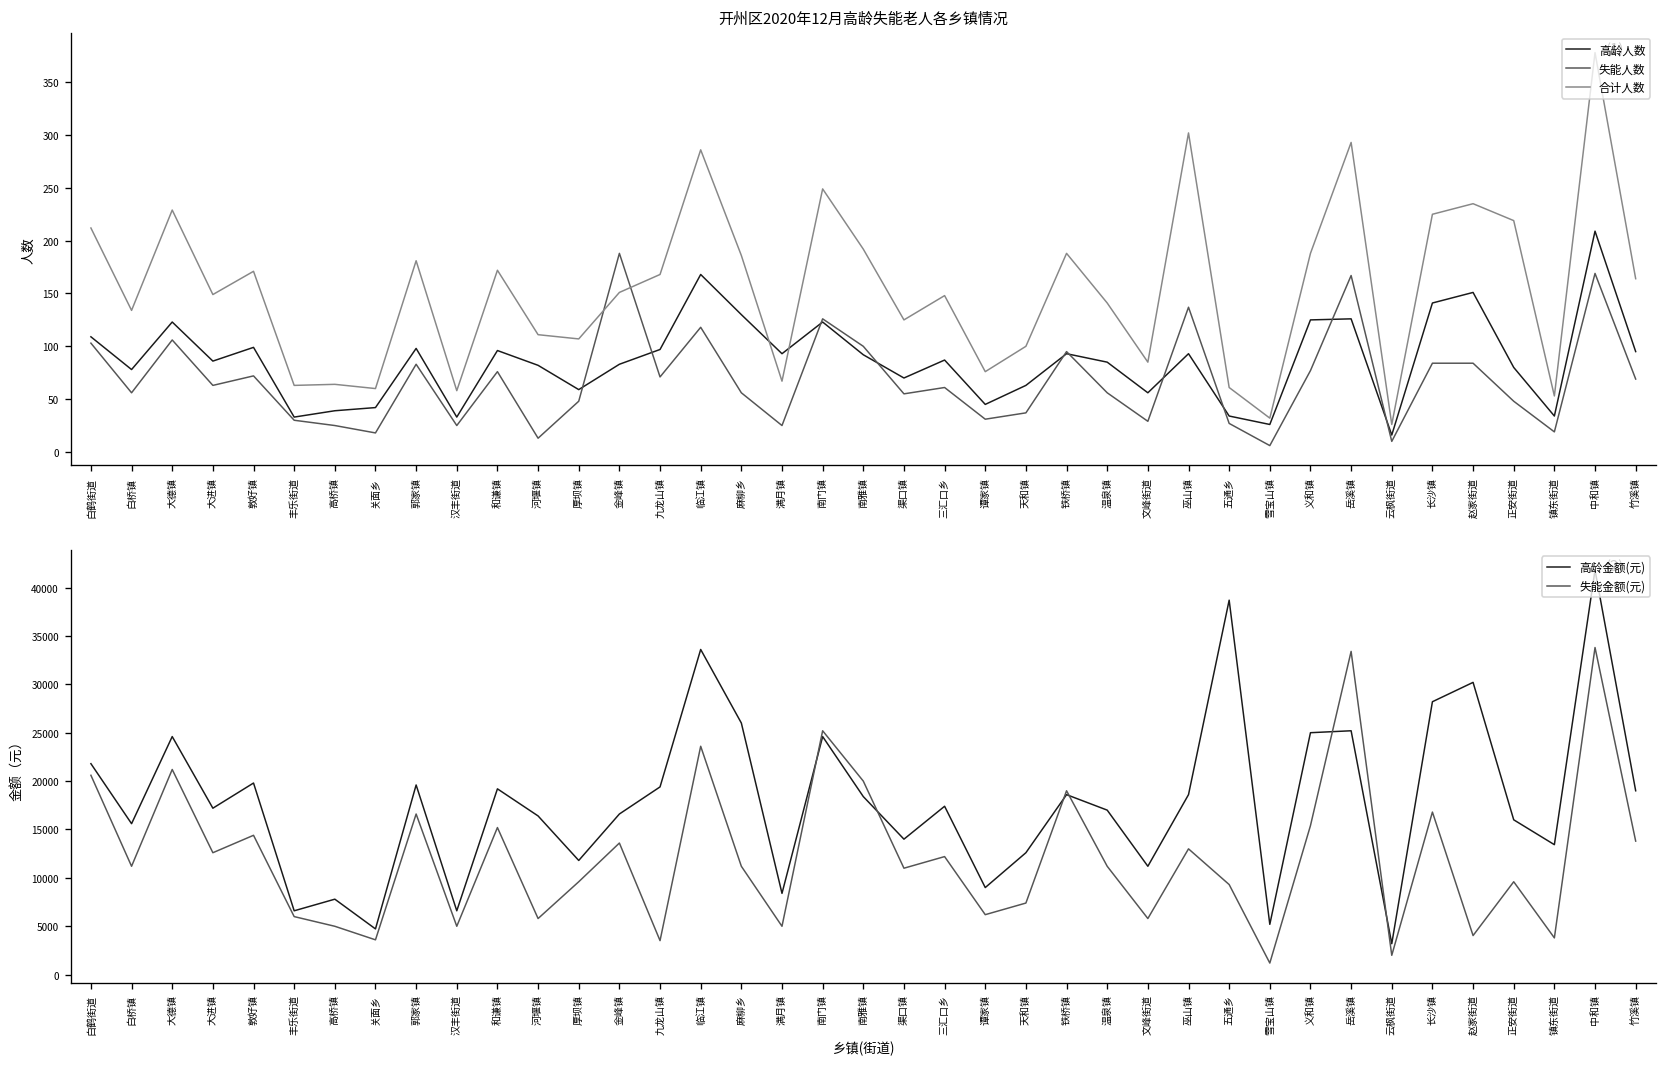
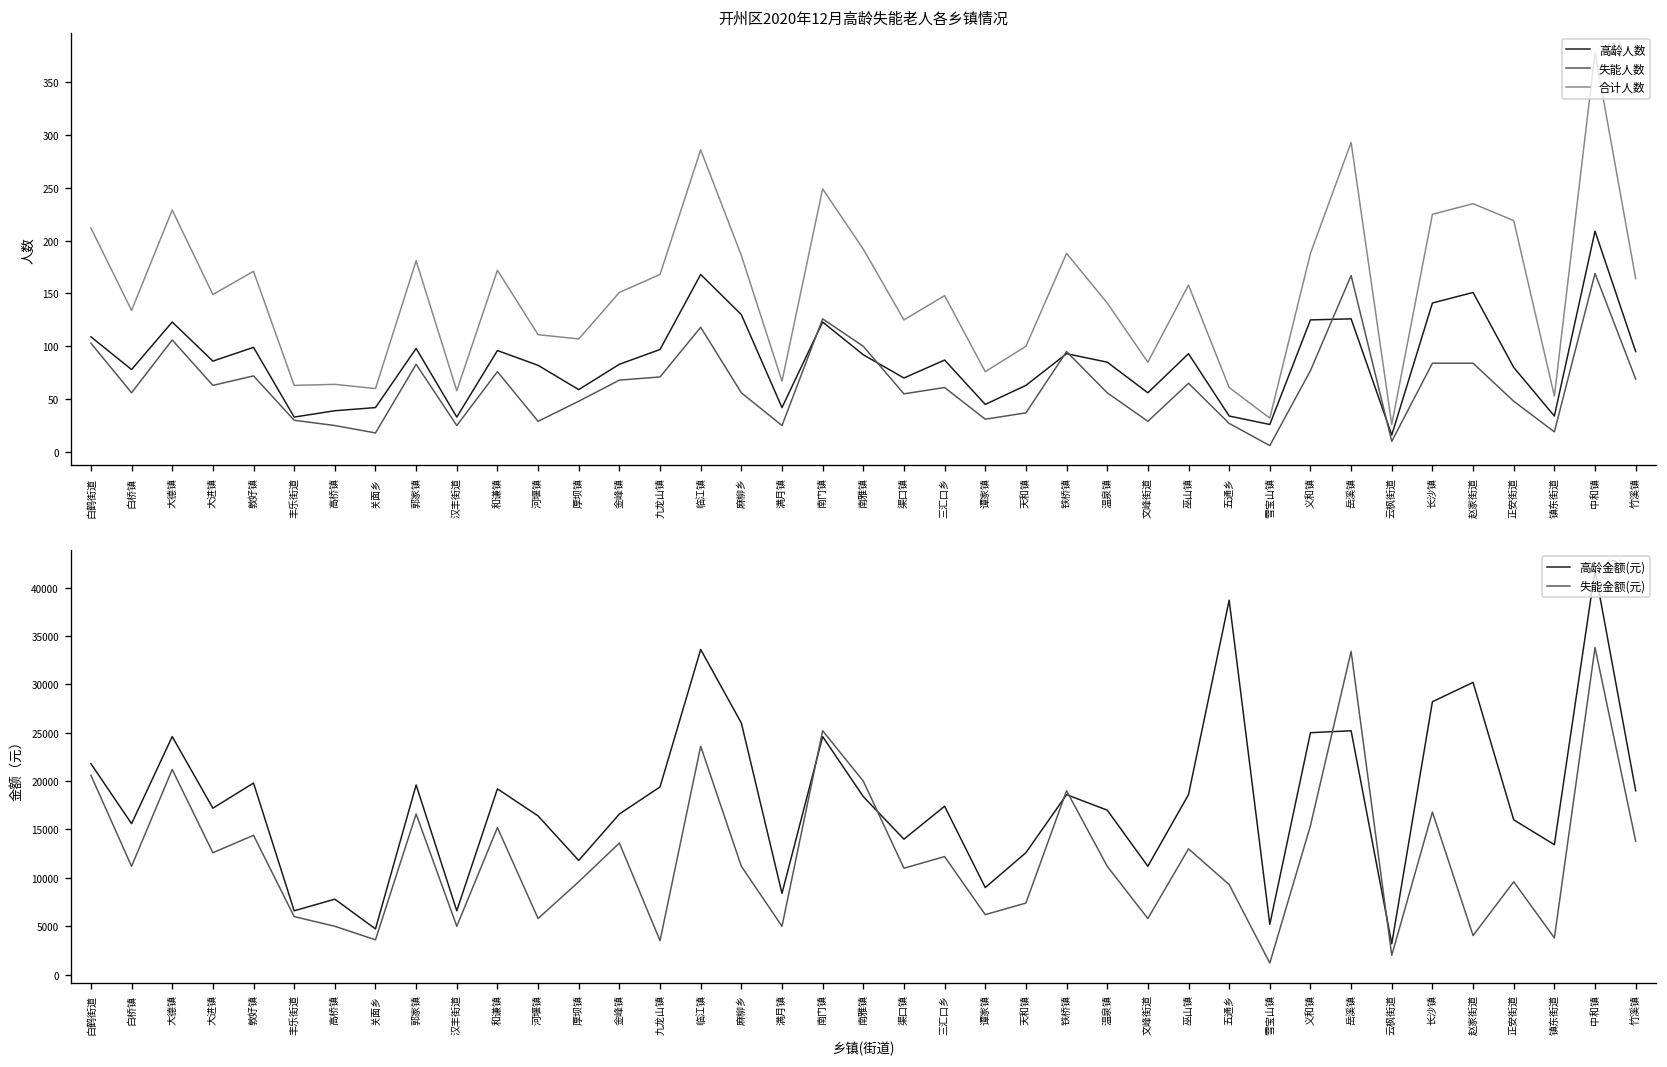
开州区2020年12月高龄失能老人各乡镇情况, 失能人数, 河堰镇: 10 -> 30
开州区2020年12月高龄失能老人各乡镇情况, 失能人数, 金峰镇: 190 -> 70
开州区2020年12月高龄失能老人各乡镇情况, 高龄人数, 满月镇: 90 -> 40
开州区2020年12月高龄失能老人各乡镇情况, 失能人数, 巫山镇: 140 -> 70
开州区2020年12月高龄失能老人各乡镇情况, 合计人数, 巫山镇: 300 -> 160
